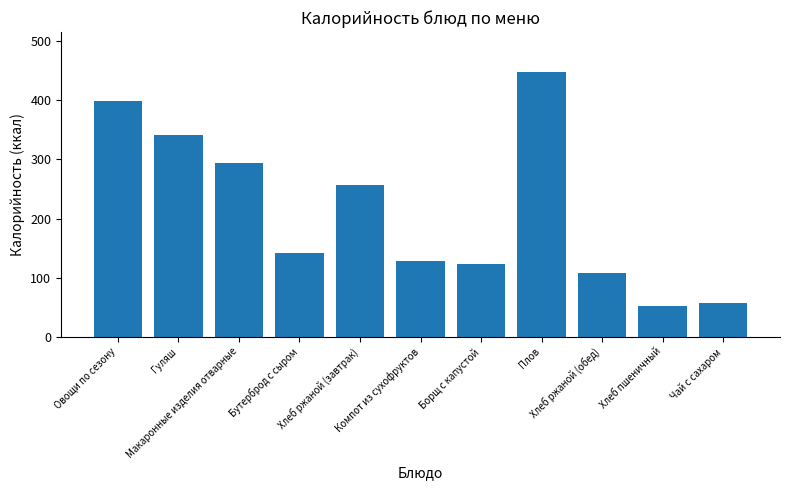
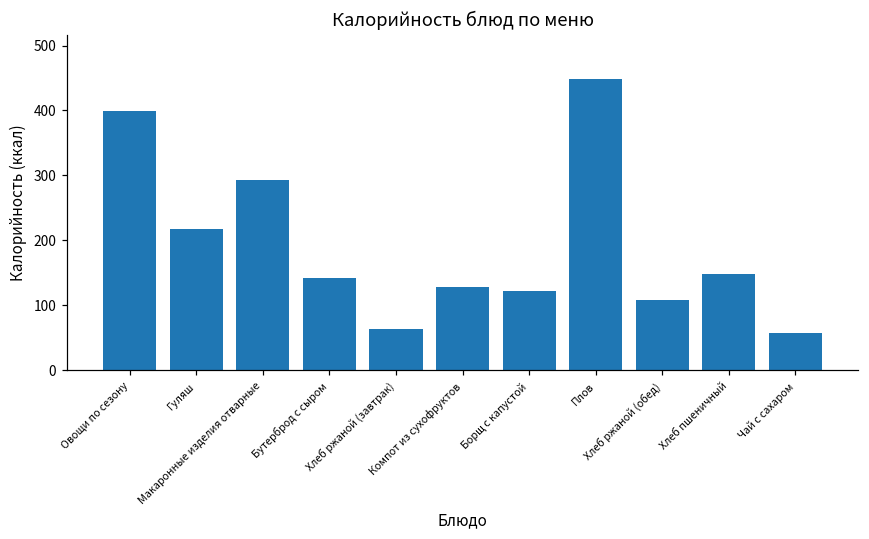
Гуляш: 340 -> 220
Хлеб ржаной (завтрак): 260 -> 60
Хлеб пшеничный: 50 -> 150
